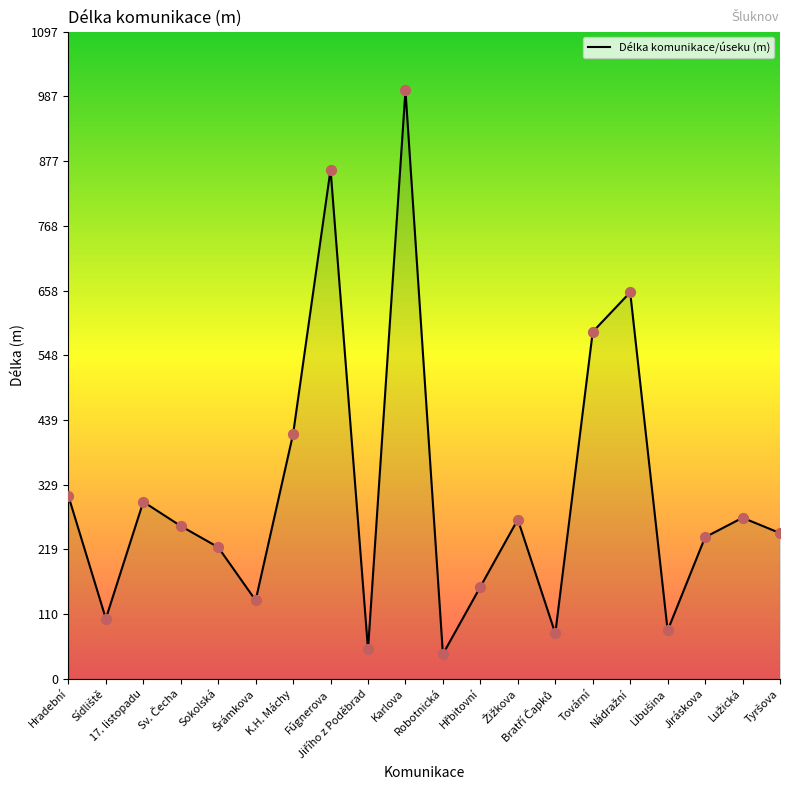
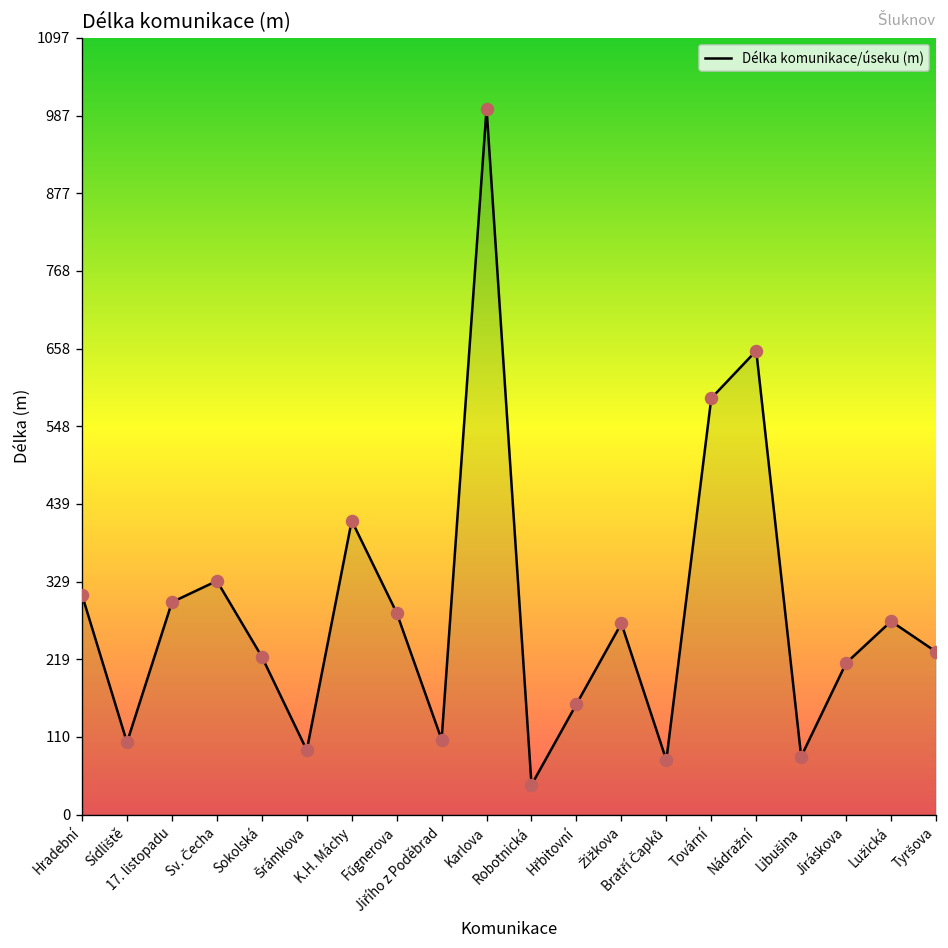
Sv. Čecha: 260 -> 330
Šrámkova: 130 -> 90
Fűgnerova: 860 -> 290
Jiřího z Poděbrad: 50 -> 110
Jiráskova: 240 -> 210
Tyršova: 250 -> 230
